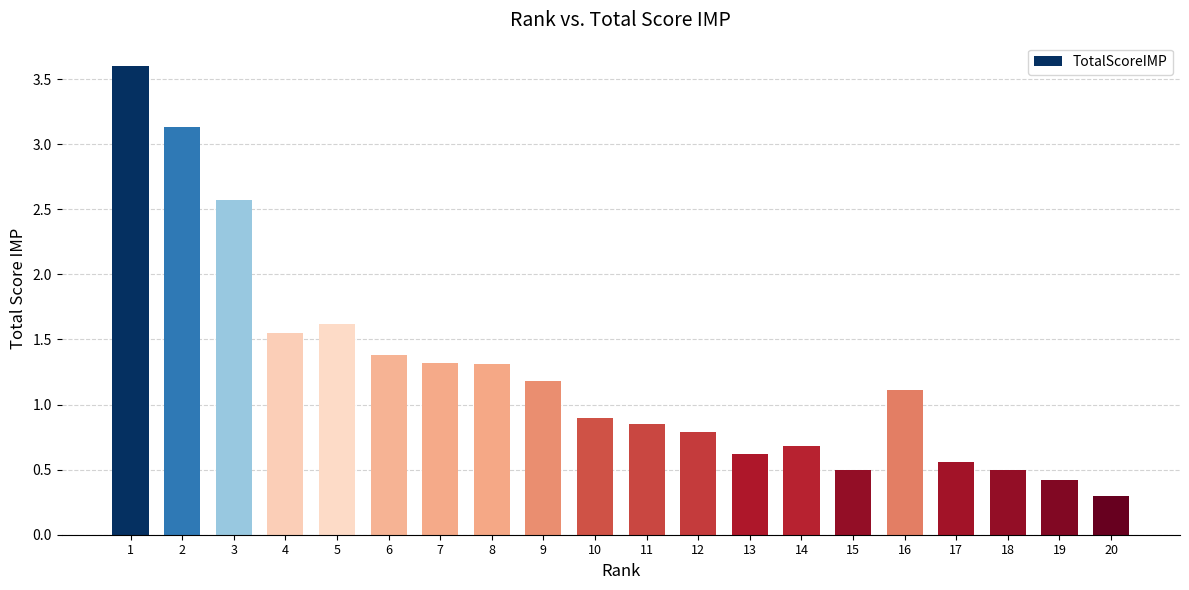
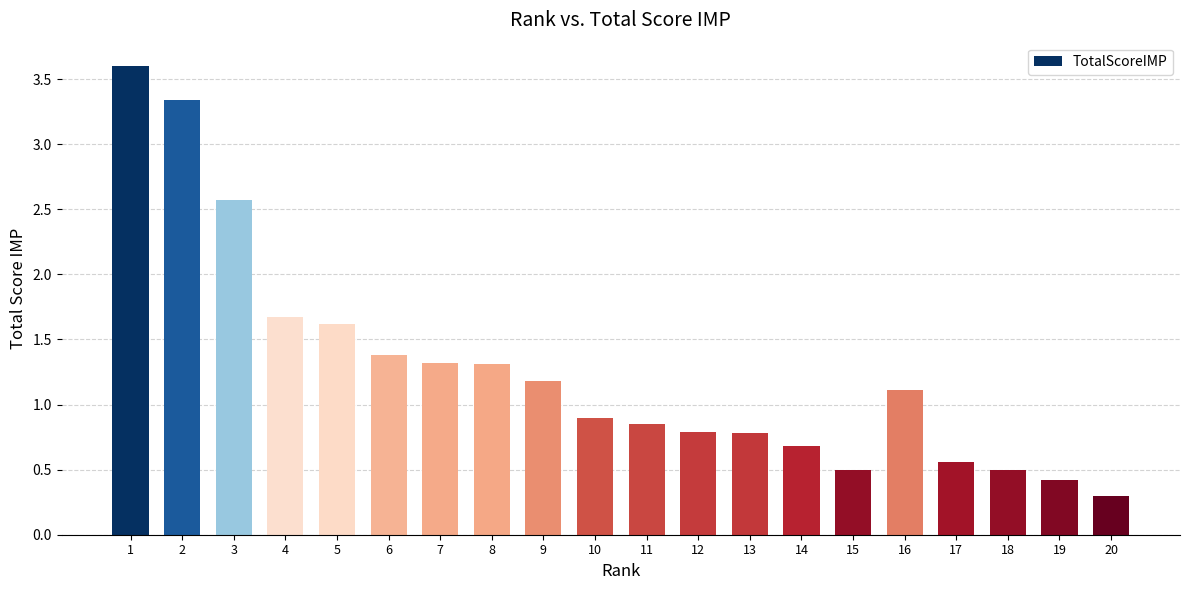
2: 3.13 -> 3.34
4: 1.55 -> 1.67
13: 0.62 -> 0.78
